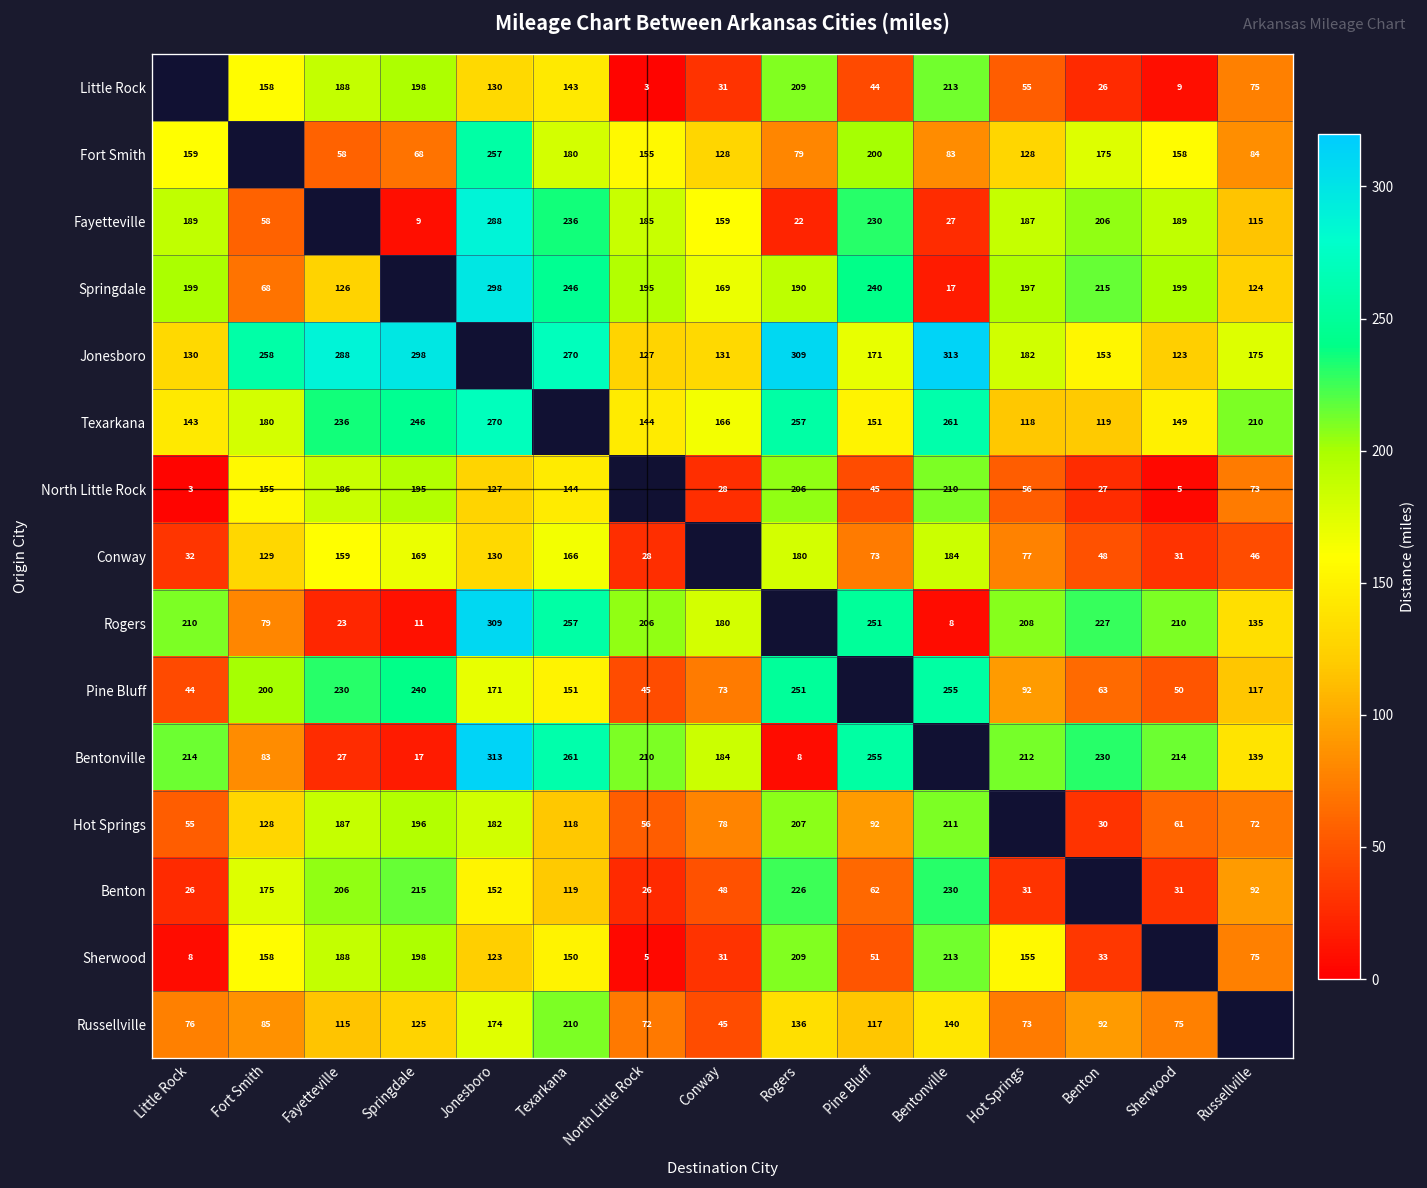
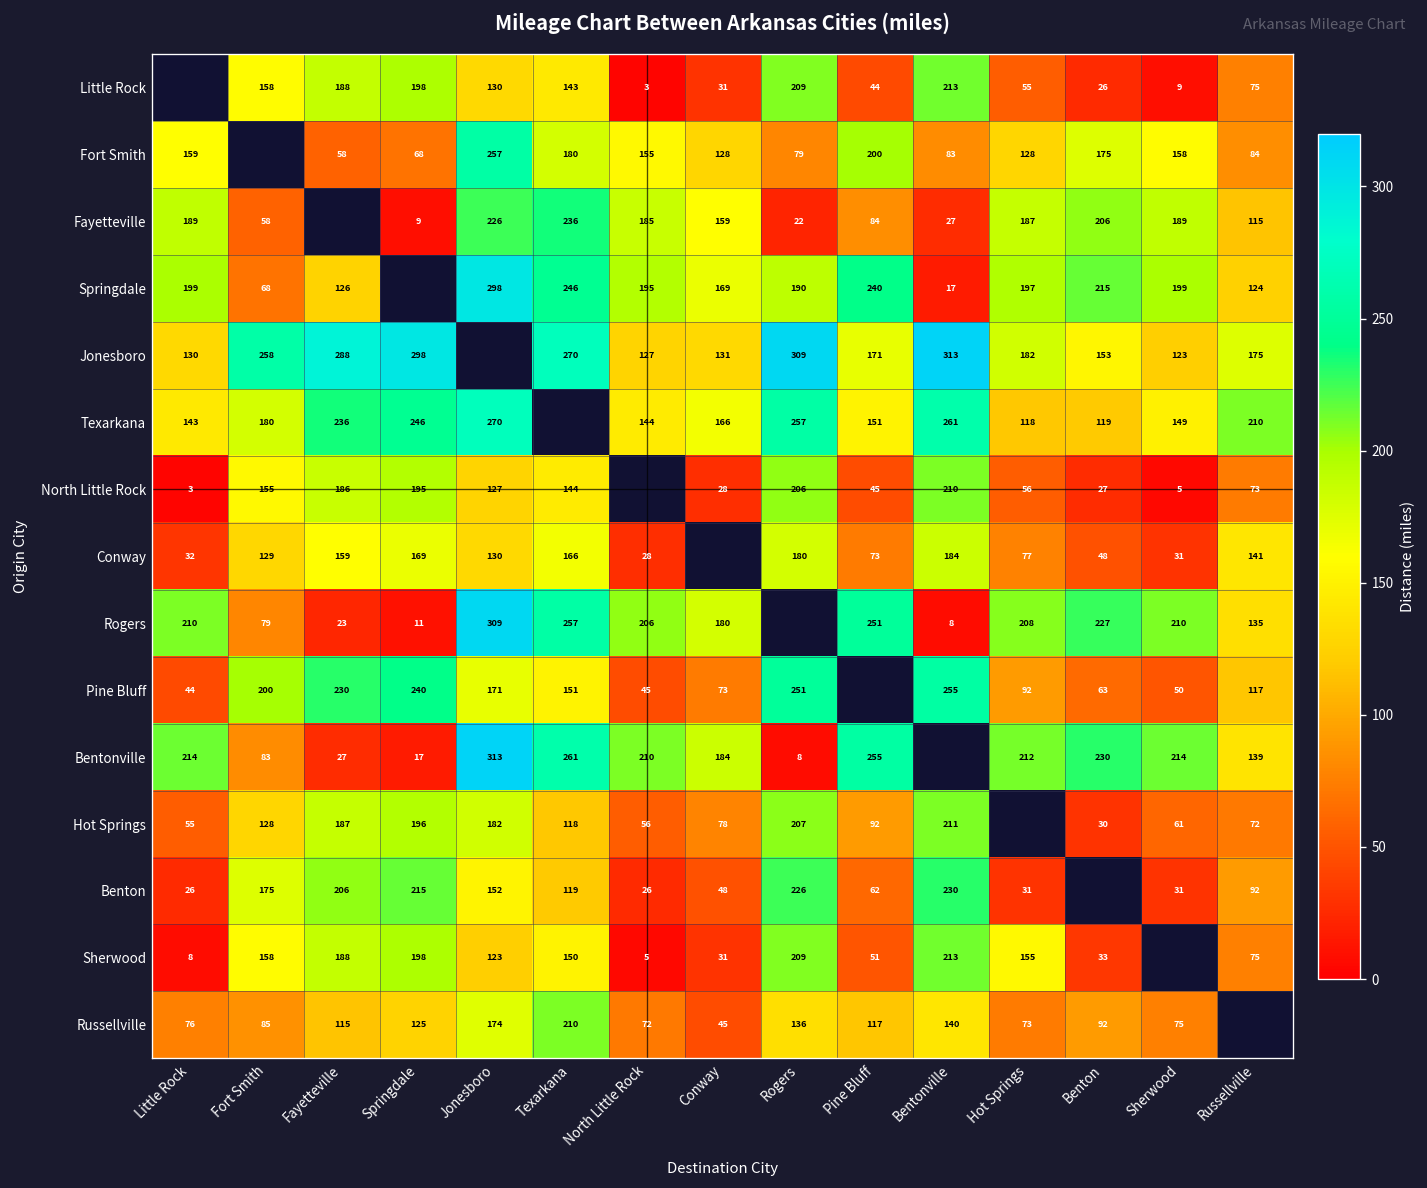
Fayetteville, Jonesboro: 288 -> 226
Fayetteville, Pine Bluff: 230 -> 84
Conway, Russellville: 46 -> 141
